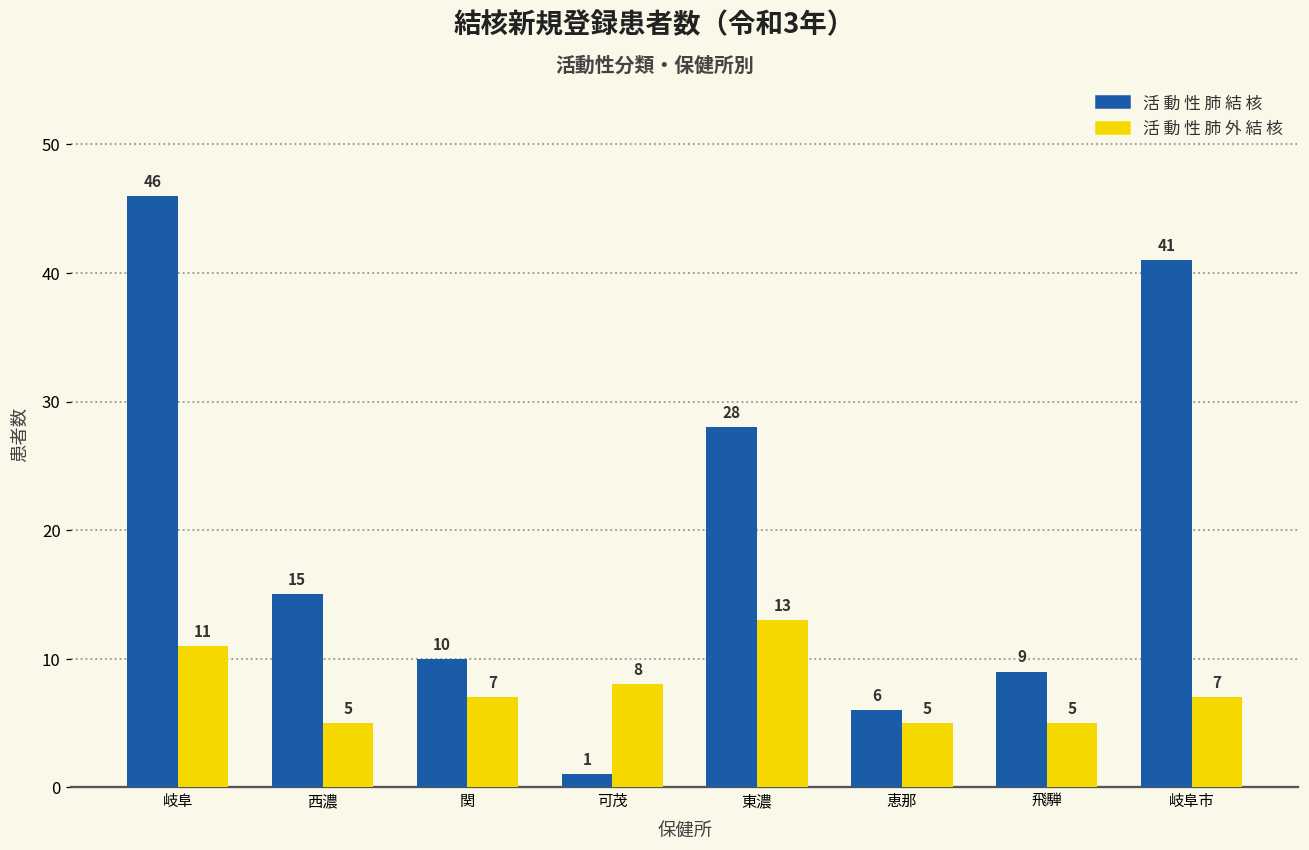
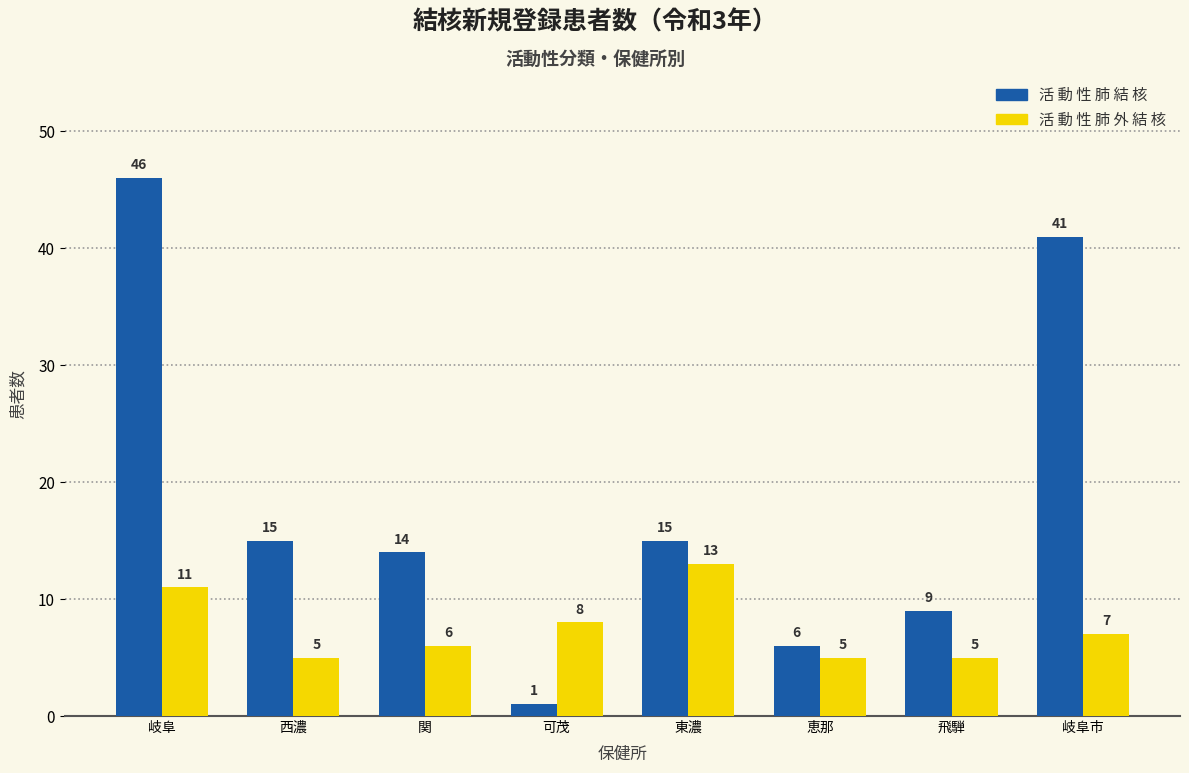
活 動 性 肺 結 核, 関: 10 -> 14
活 動 性 肺 外 結 核, 関: 7 -> 6
活 動 性 肺 結 核, 東濃: 28 -> 15
